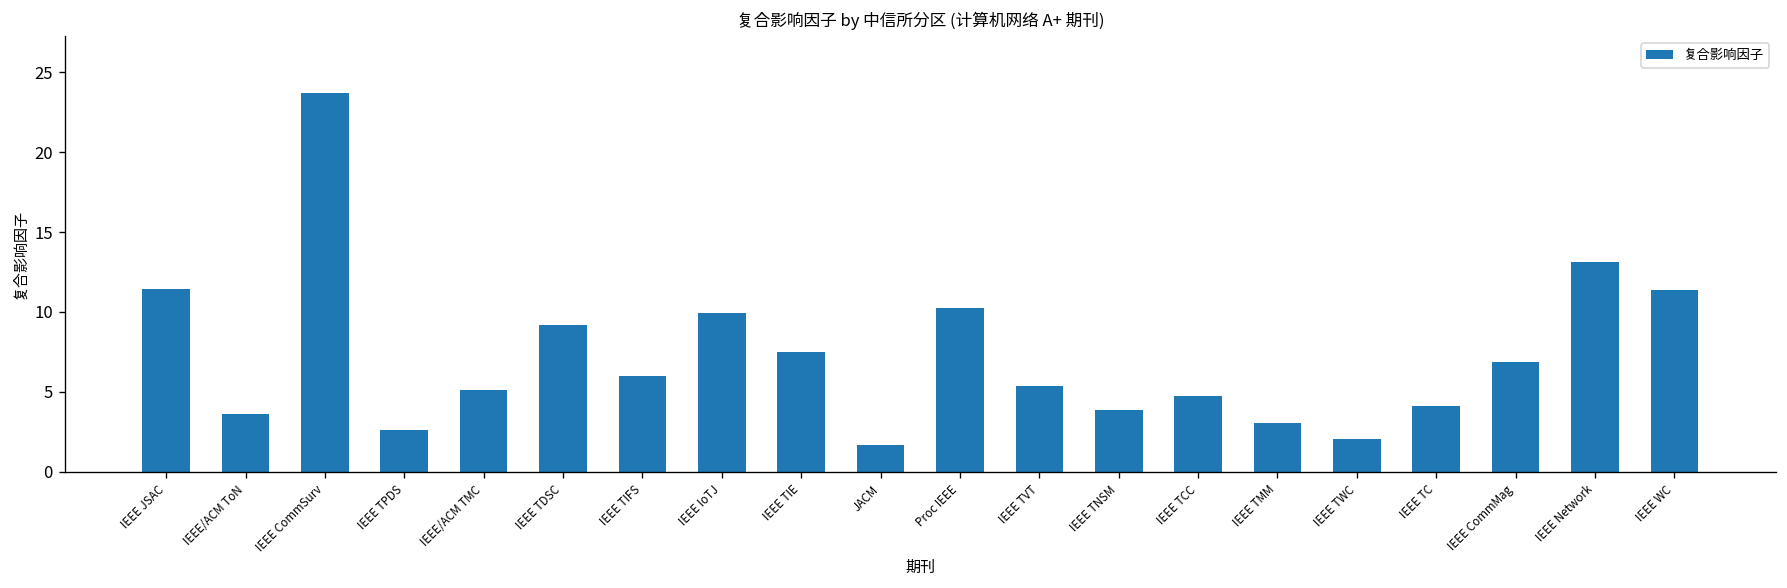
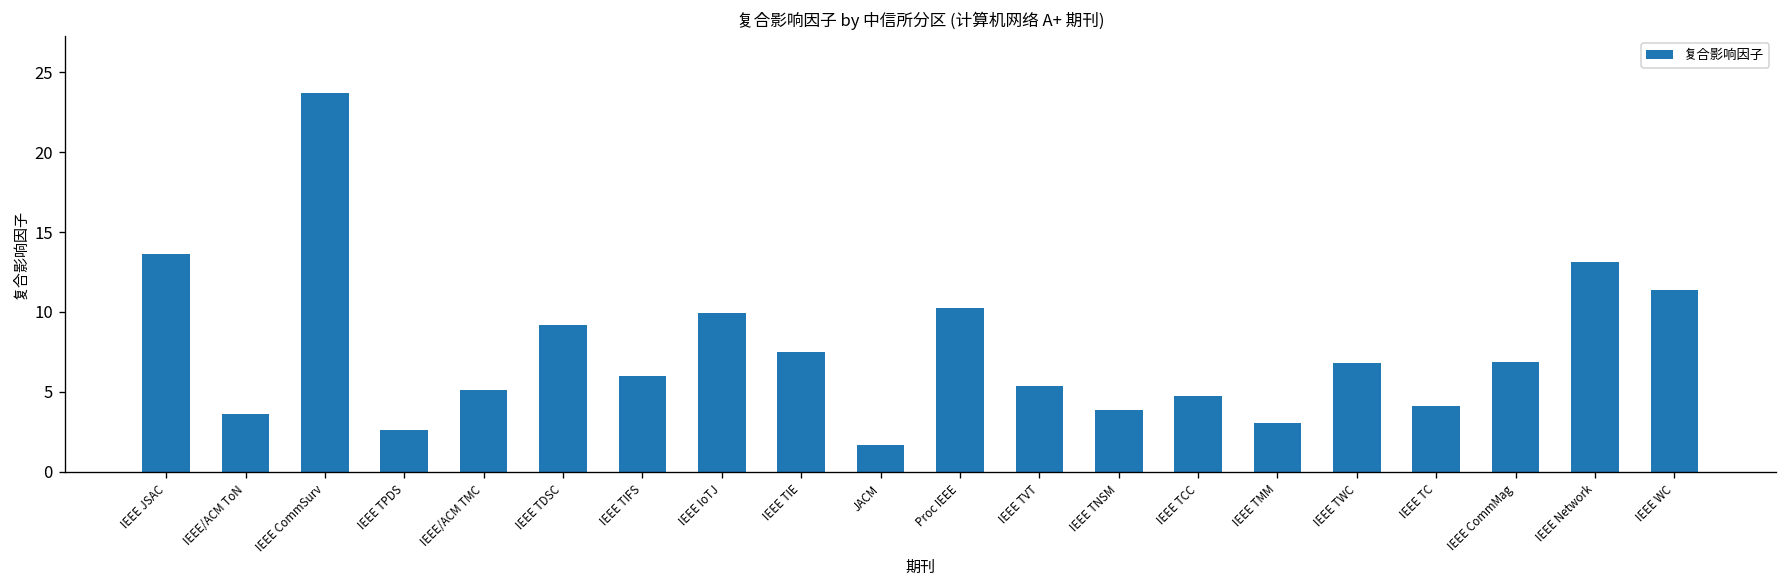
IEEE JSAC: 11.4 -> 13.7
IEEE TWC: 2.1 -> 6.8
